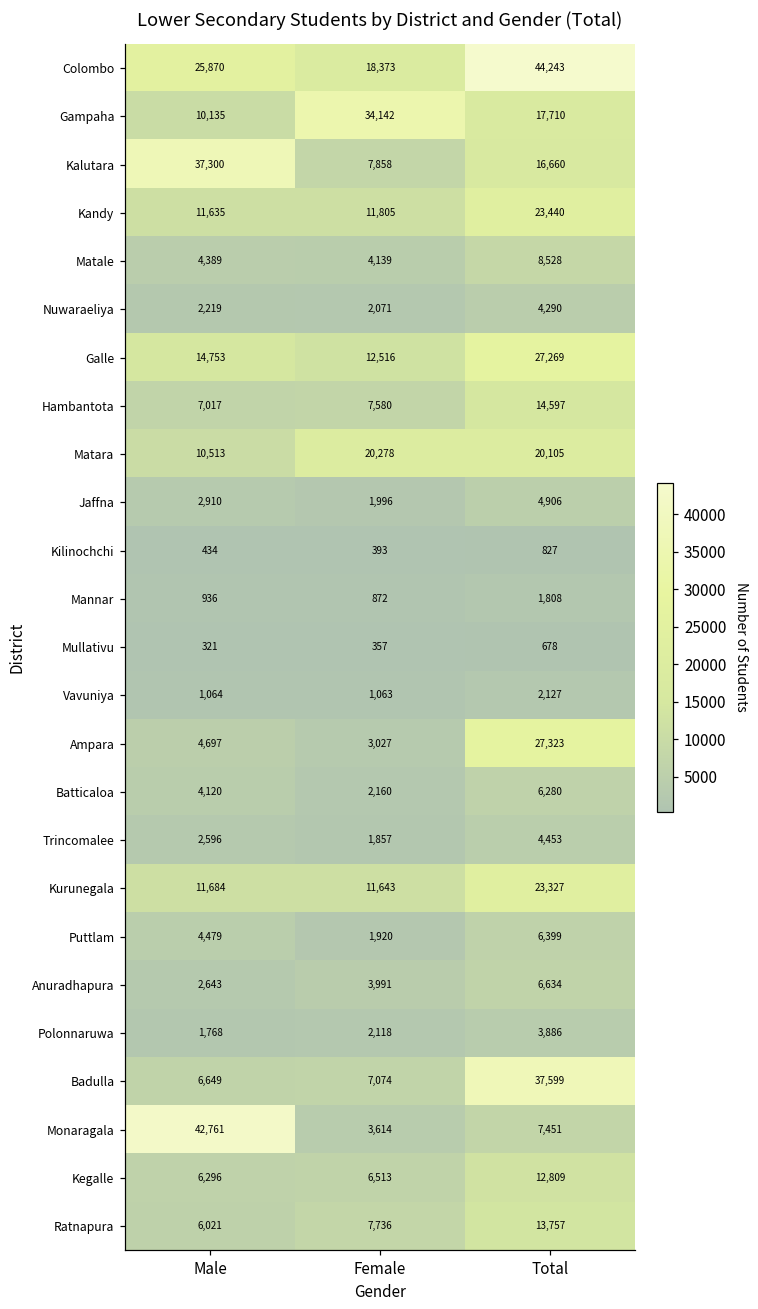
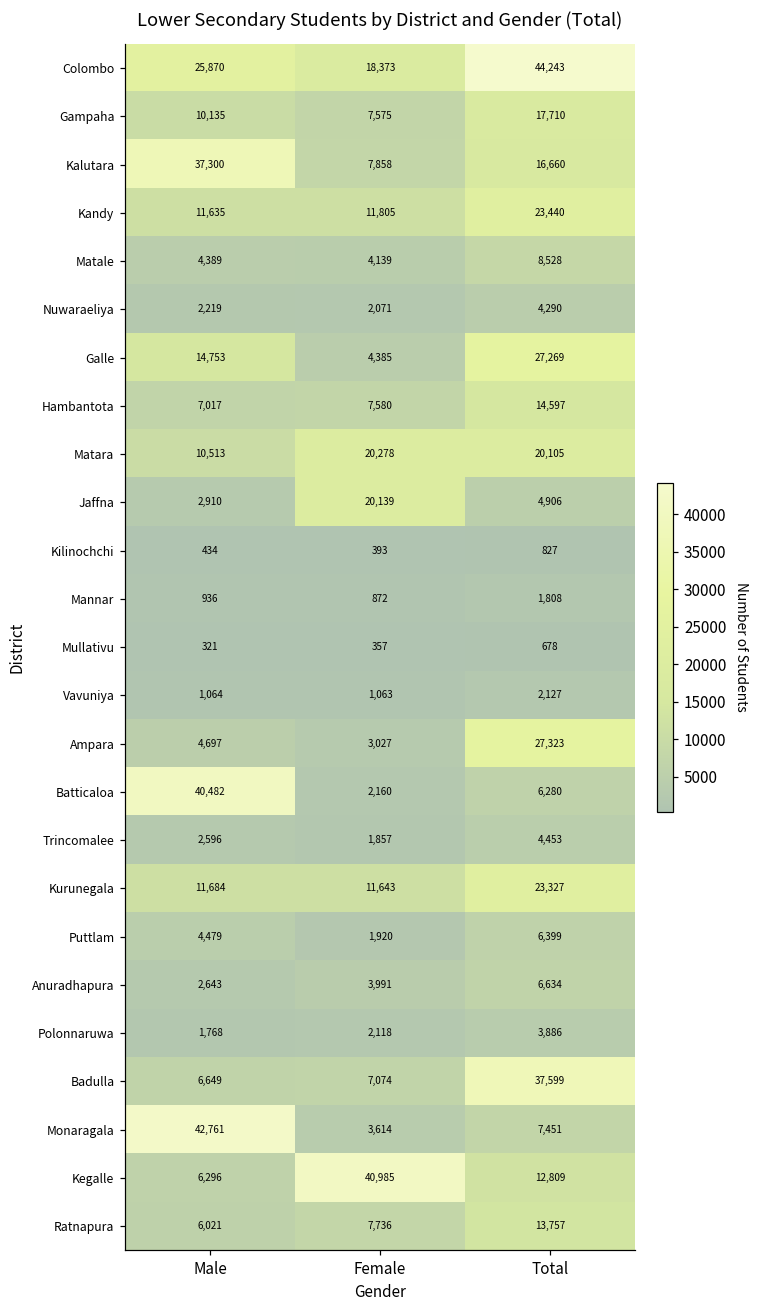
Gampaha, Female: 34,142 -> 7,575
Galle, Female: 12,516 -> 4,385
Jaffna, Female: 1,996 -> 20,139
Batticaloa, Male: 4,120 -> 40,482
Kegalle, Female: 6,513 -> 40,985
